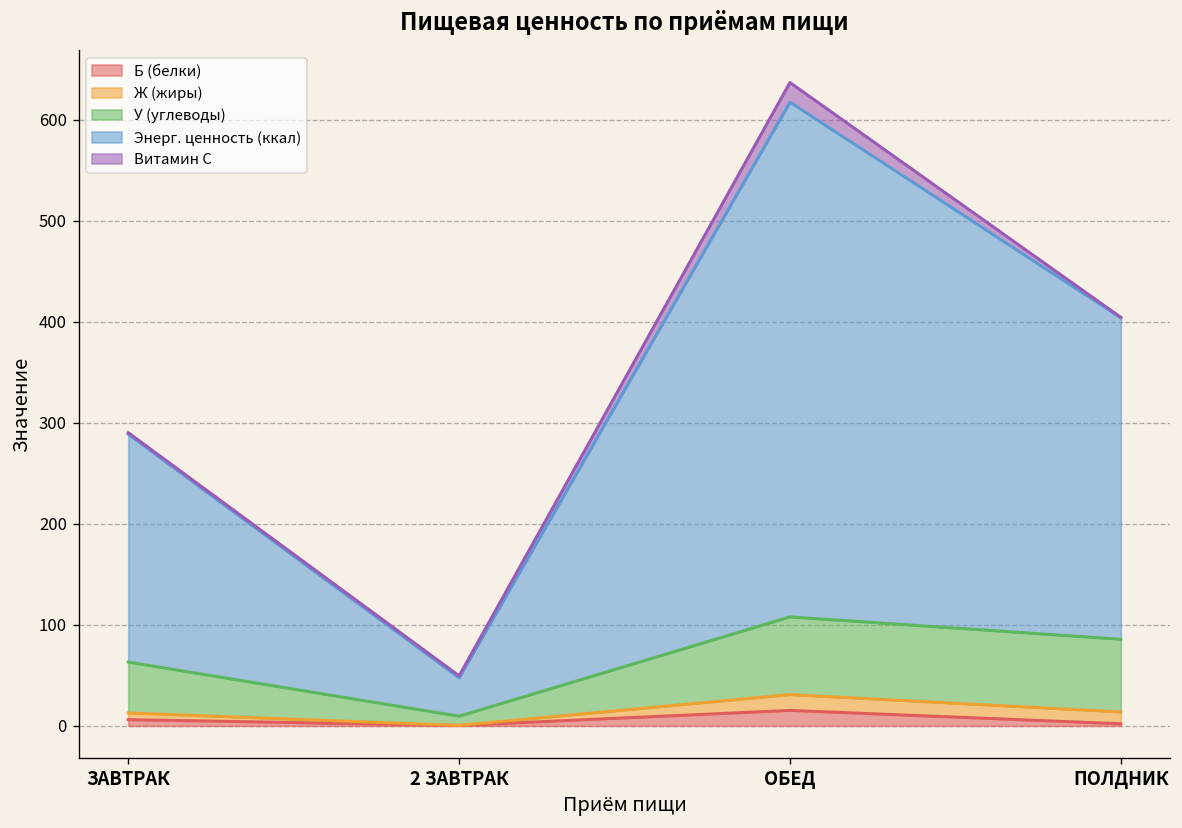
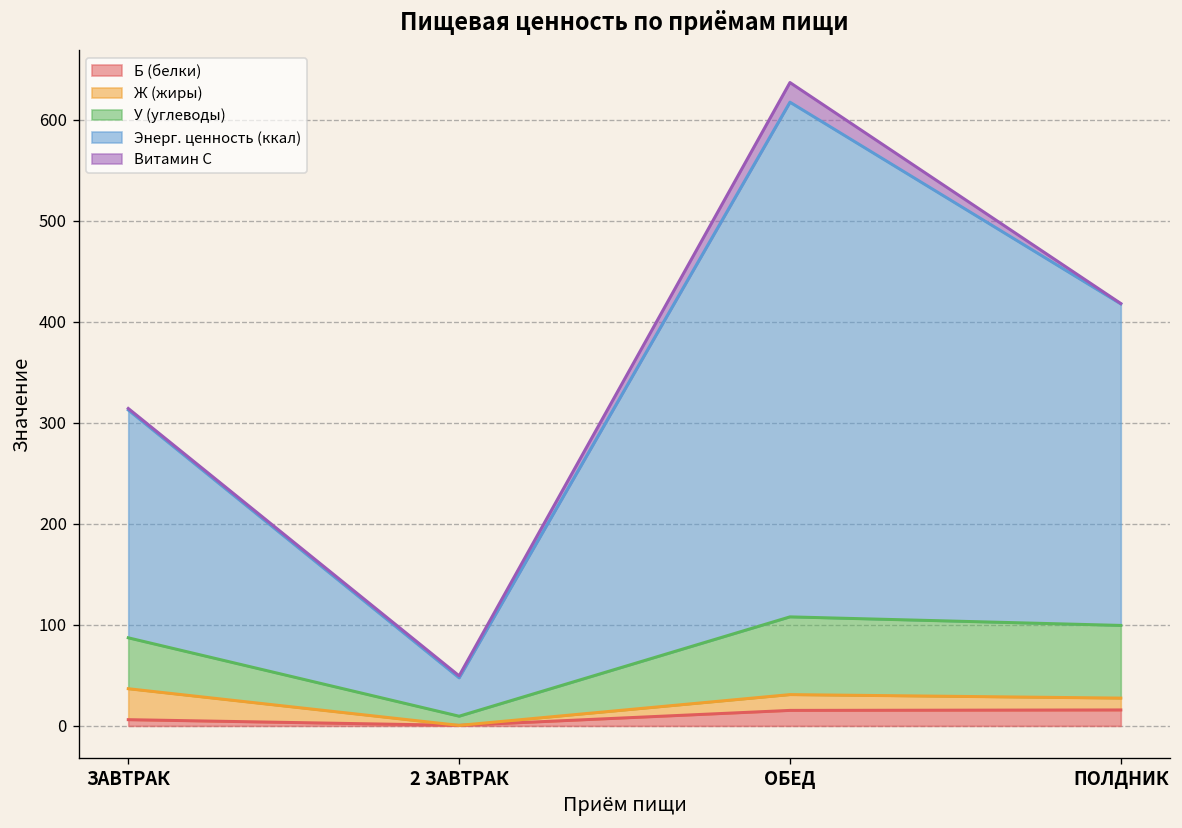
Ж (жиры), ЗАВТРАК: 10 -> 30
Б (белки), ПОЛДНИК: 0 -> 20
